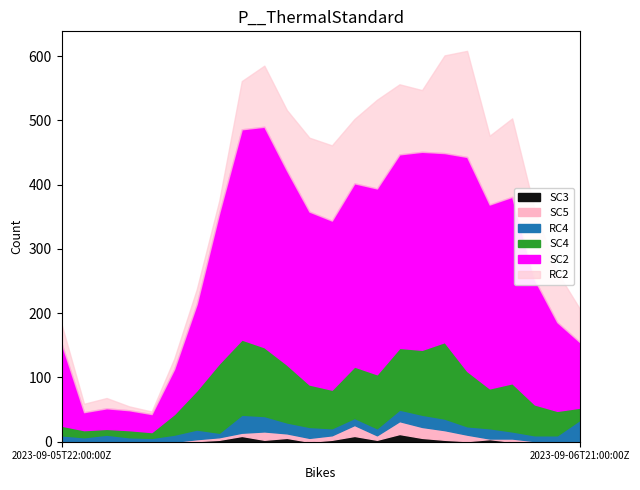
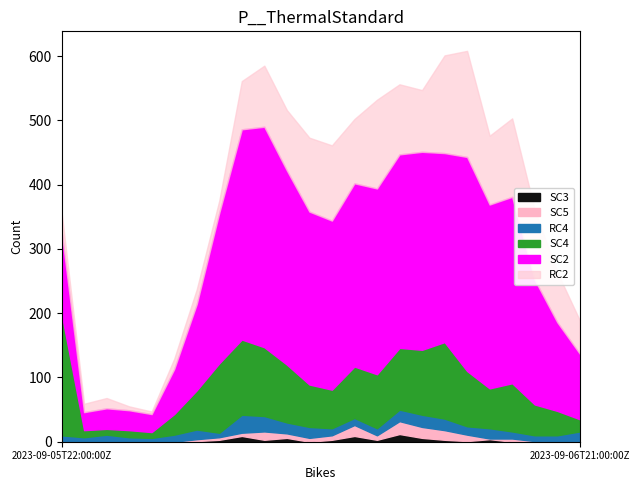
SC4, 2023-09-05T22:00:00Z: 20 -> 190
RC4, 2023-09-06T21:00:00Z: 30 -> 20
